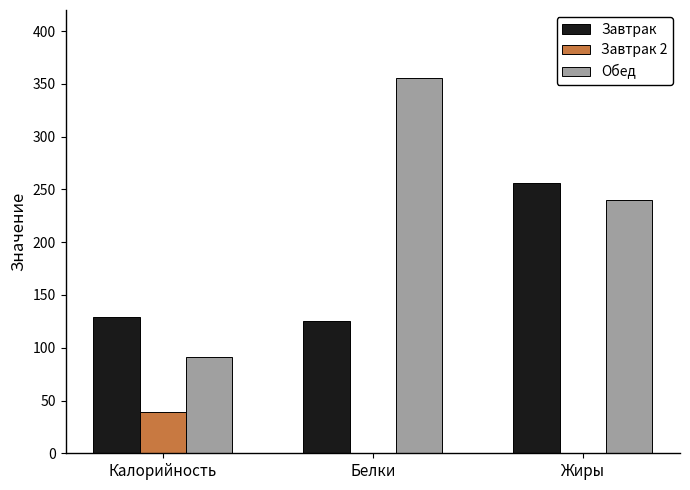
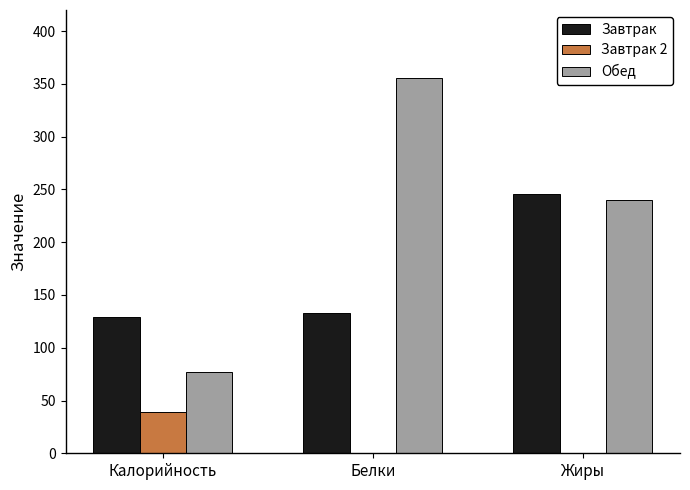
Обед, Калорийность: 91 -> 77
Завтрак, Белки: 125 -> 133
Завтрак, Жиры: 256 -> 246
